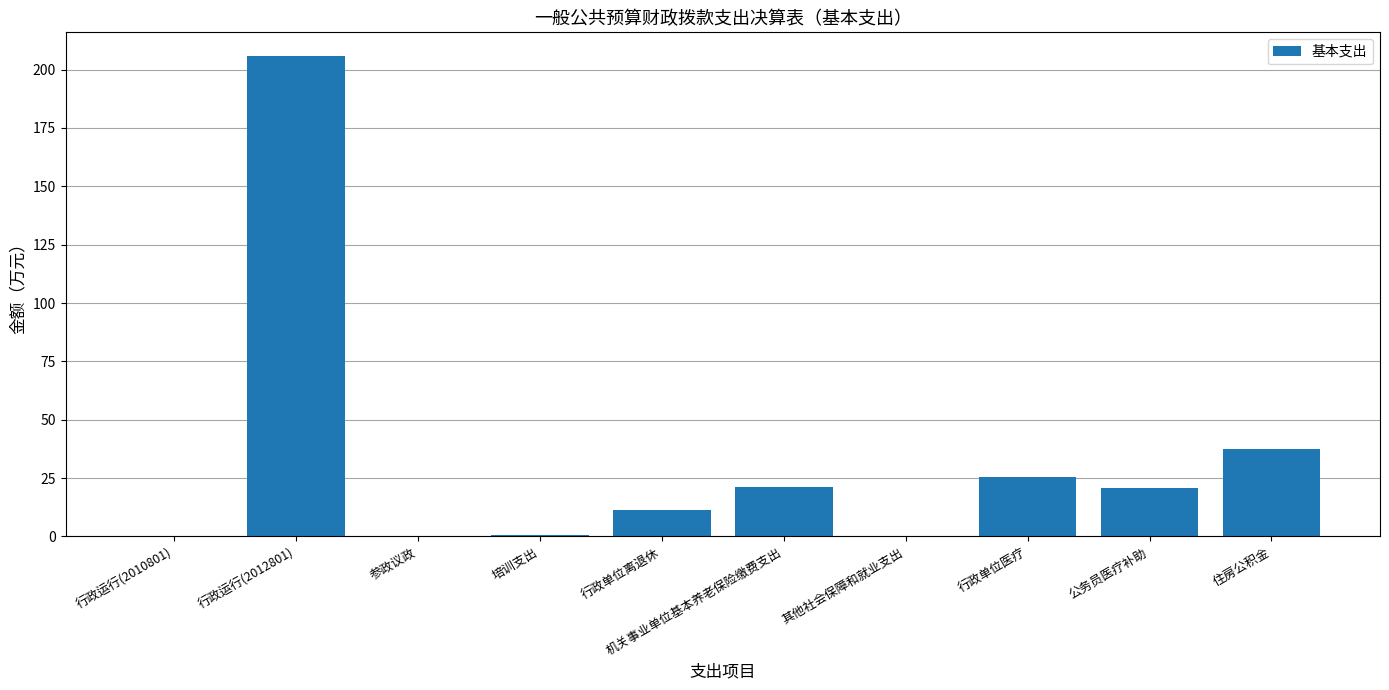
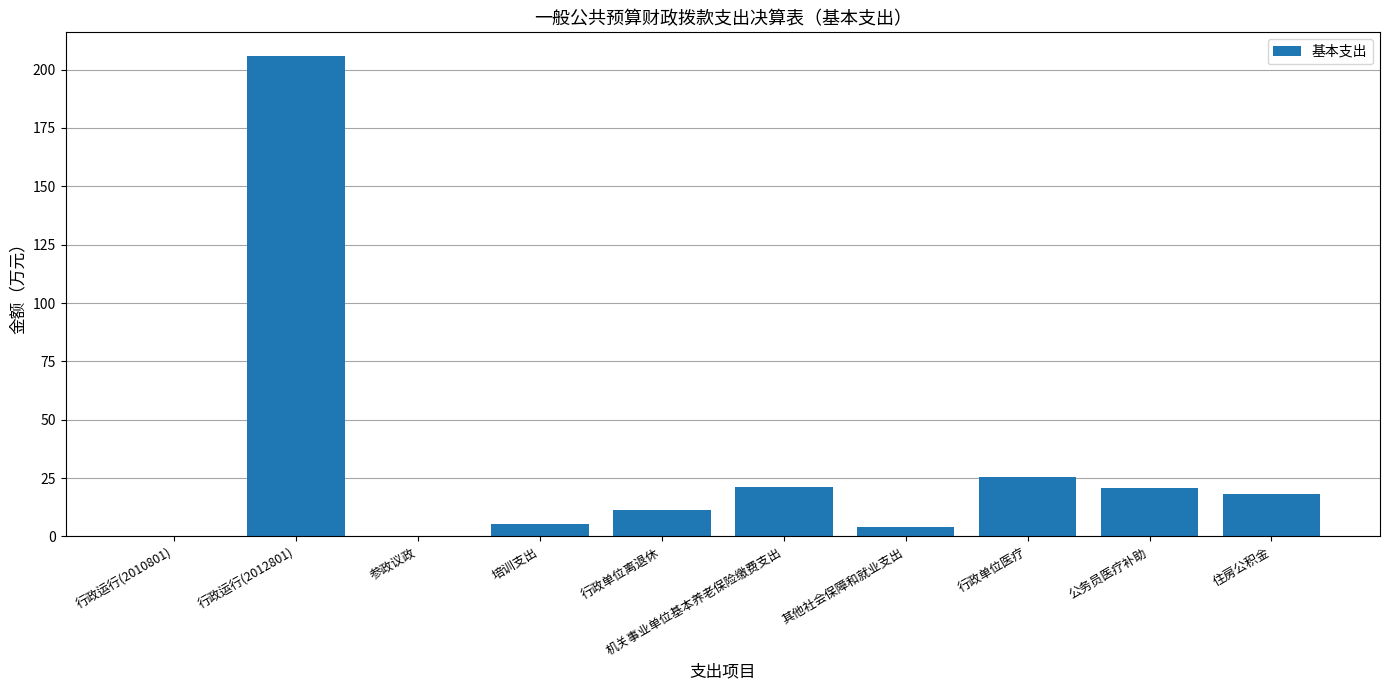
培训支出: 1 -> 5
其他社会保障和就业支出: 0 -> 4
住房公积金: 37 -> 18
